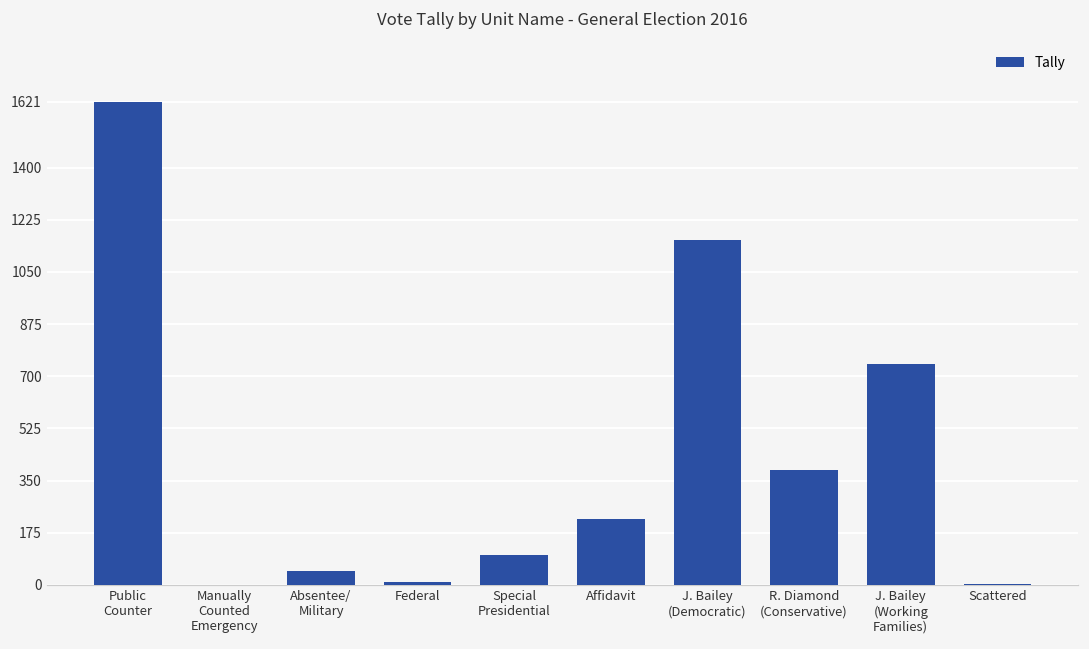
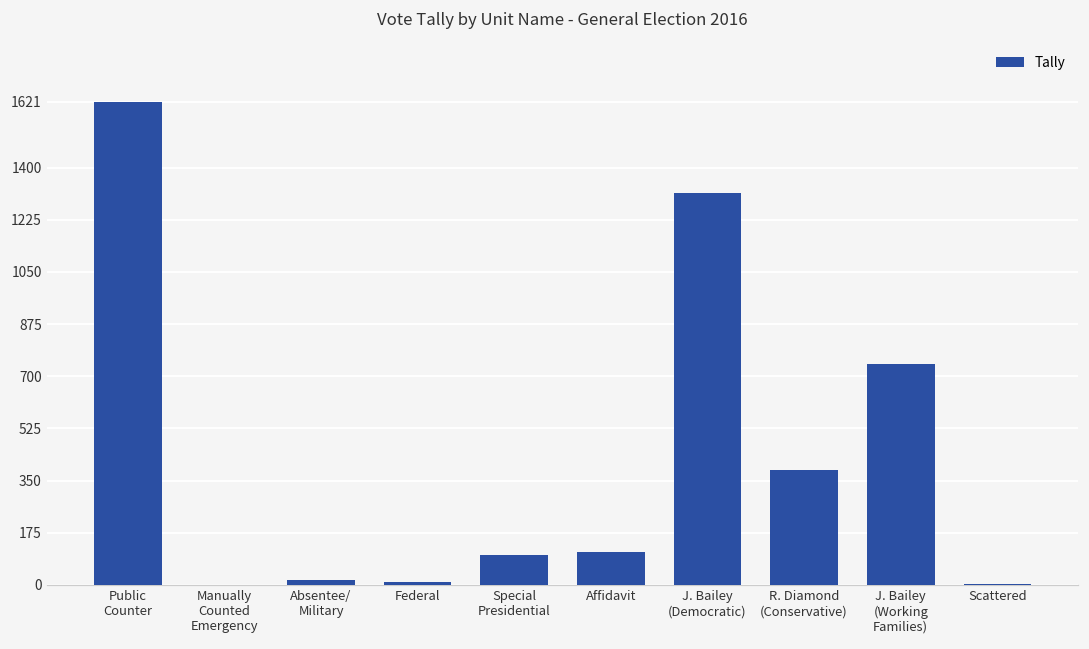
Absentee/ Military: 50 -> 20
Affidavit: 220 -> 110
J. Bailey (Democratic): 1160 -> 1310
